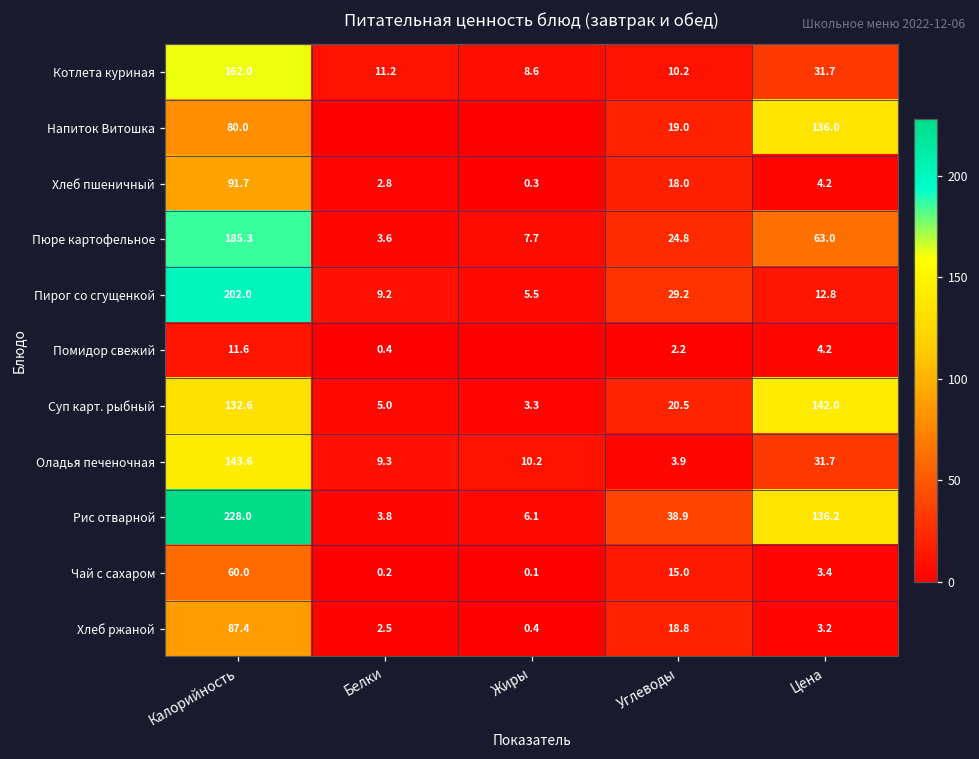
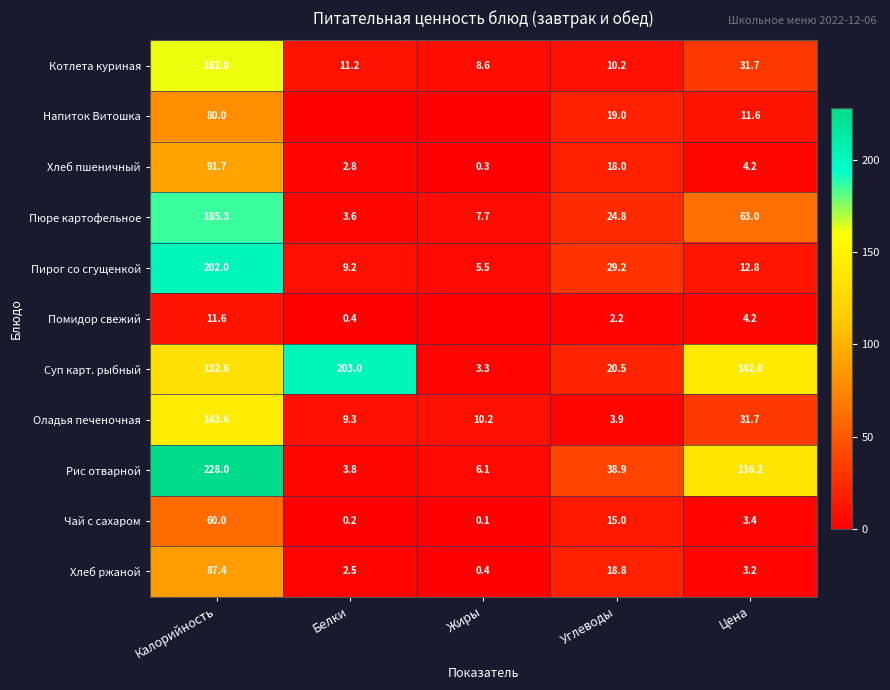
Напиток Витошка, Цена: 136.0 -> 11.6
Суп карт. рыбный, Белки: 5.0 -> 203.0
